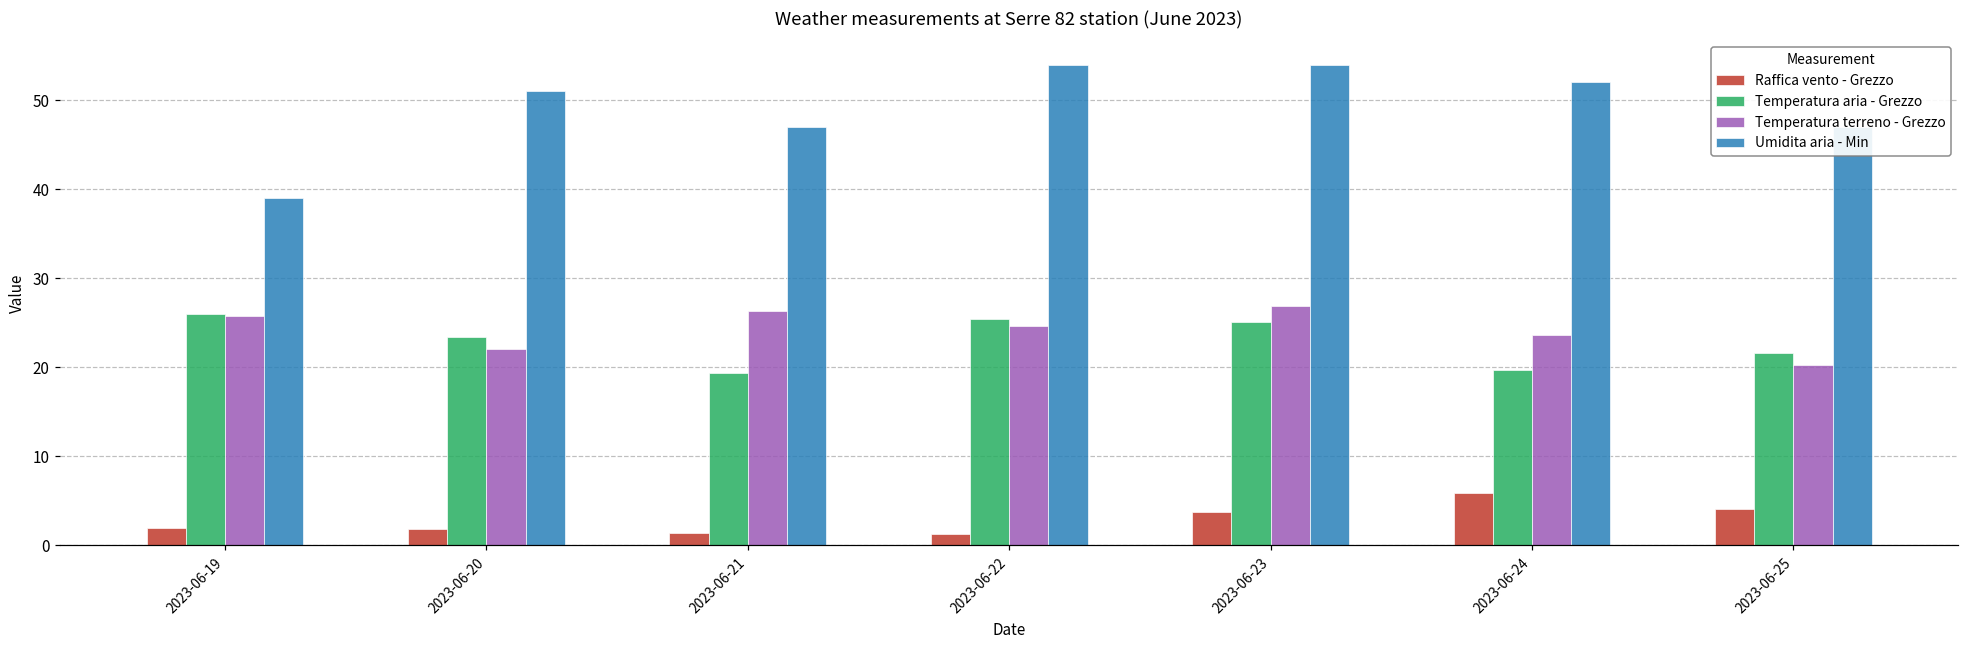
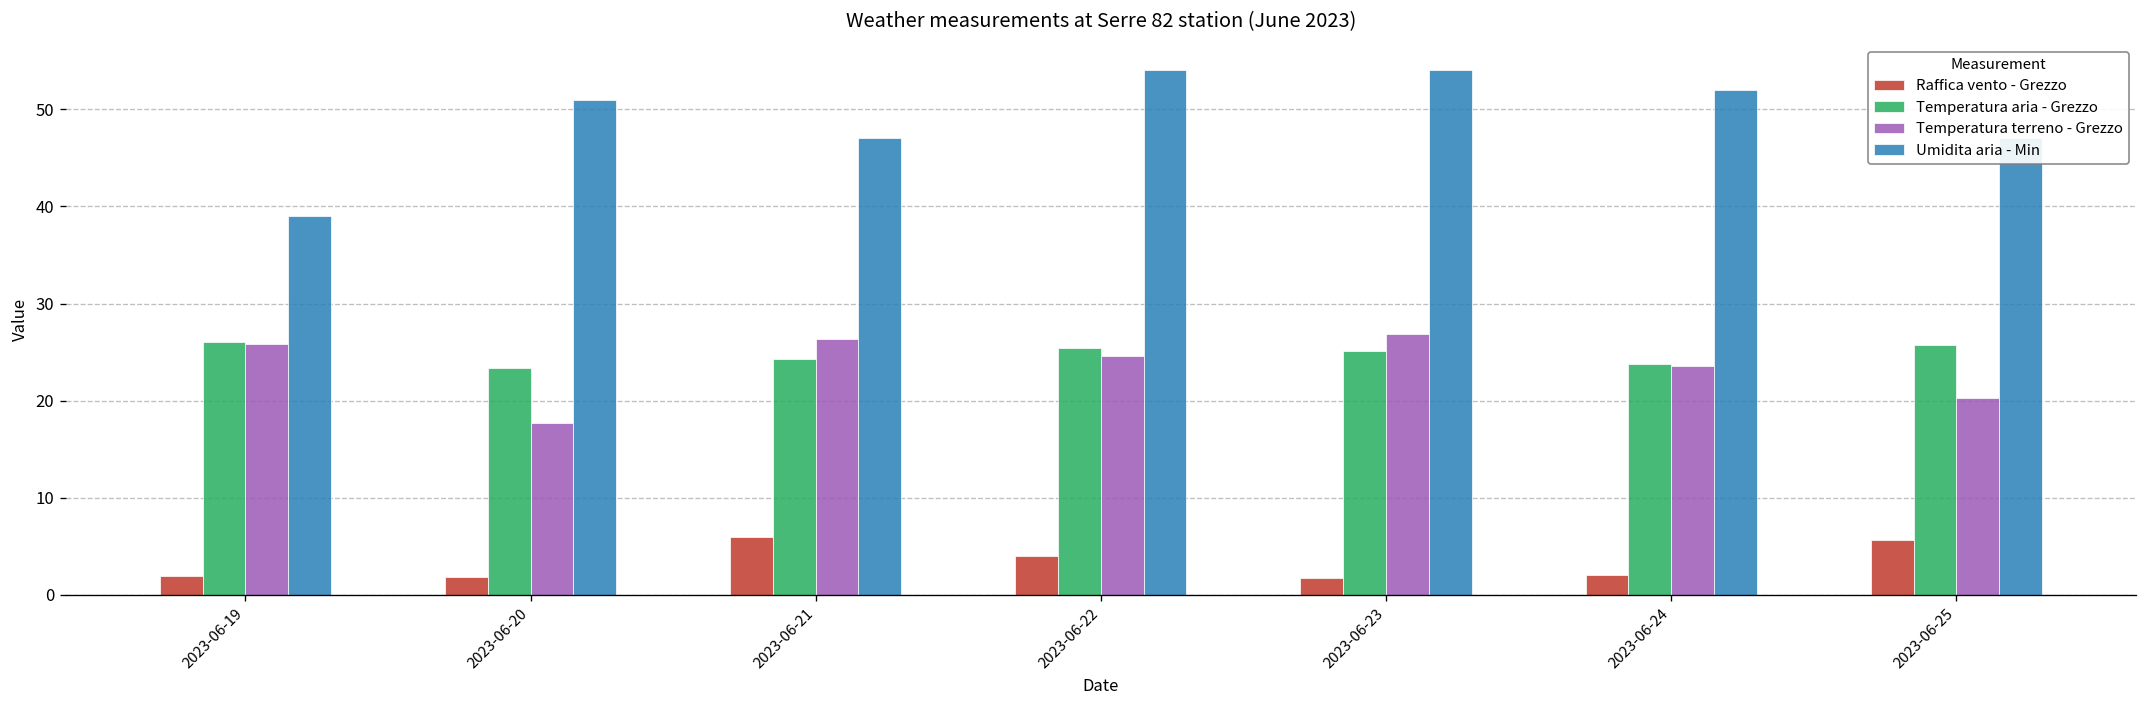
Temperatura terreno - Grezzo, 2023-06-20: 22 -> 18
Raffica vento - Grezzo, 2023-06-21: 1 -> 6
Temperatura aria - Grezzo, 2023-06-21: 19 -> 24
Raffica vento - Grezzo, 2023-06-22: 1 -> 4
Raffica vento - Grezzo, 2023-06-23: 4 -> 2
Raffica vento - Grezzo, 2023-06-24: 6 -> 2
Temperatura aria - Grezzo, 2023-06-24: 20 -> 24
Raffica vento - Grezzo, 2023-06-25: 4 -> 6
Temperatura aria - Grezzo, 2023-06-25: 22 -> 26
